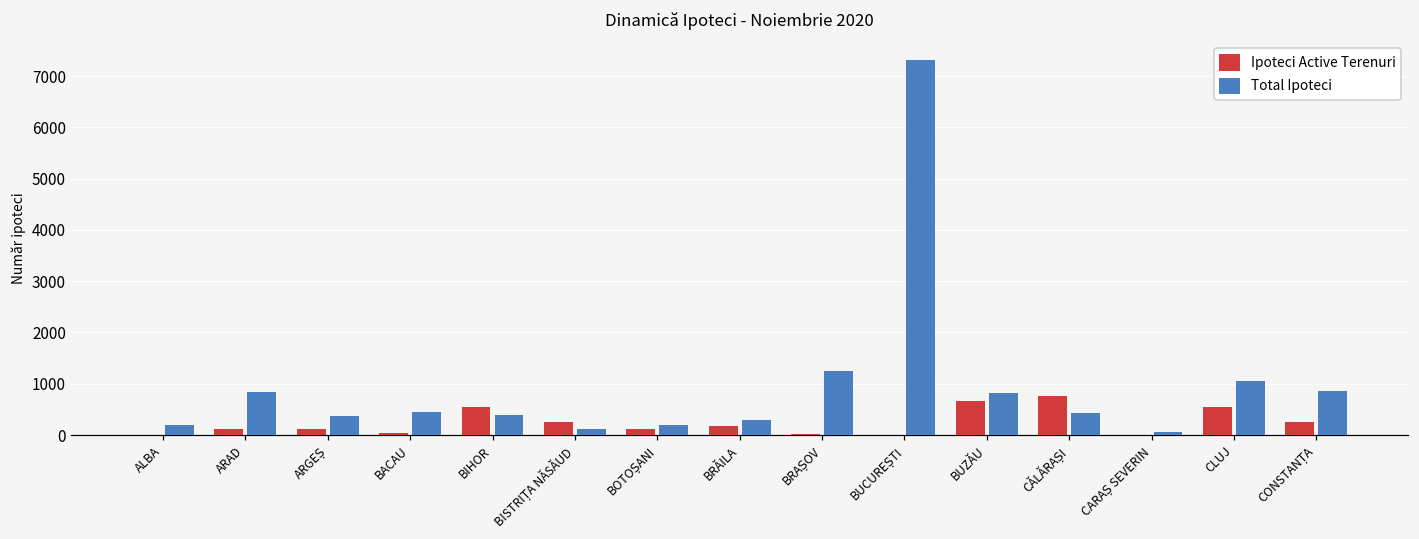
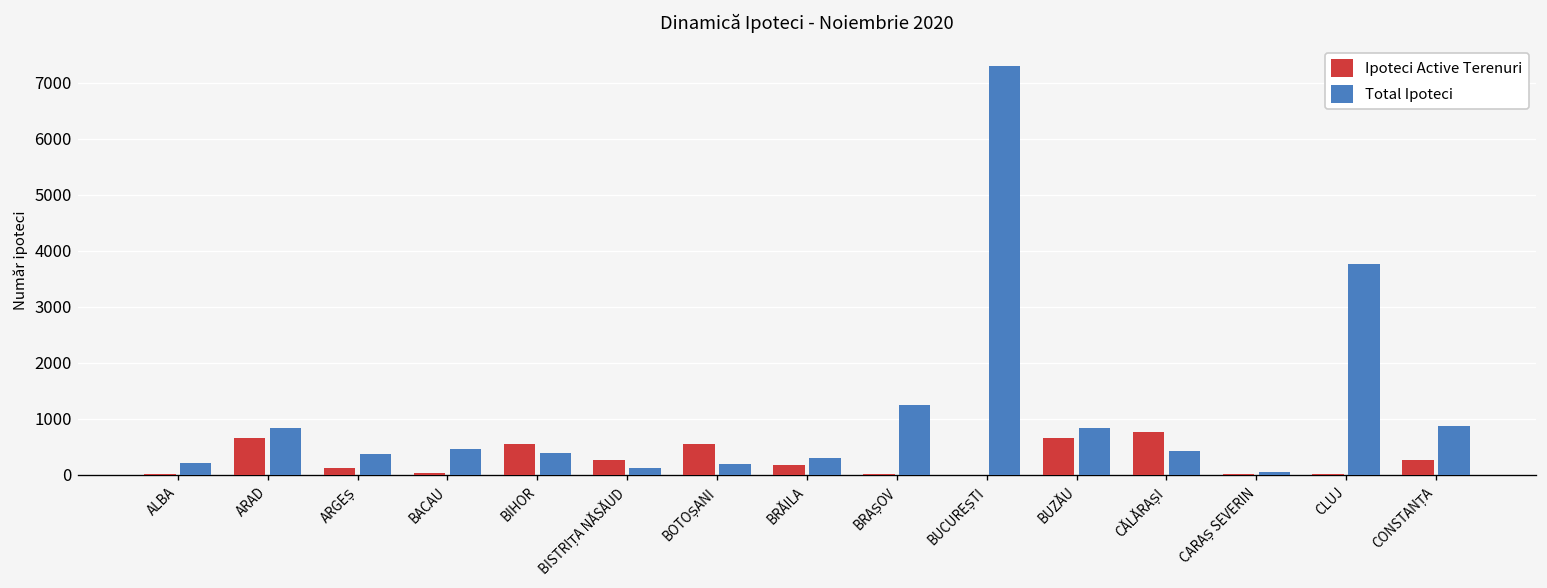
Ipoteci Active Terenuri, ARAD: 100 -> 700
Ipoteci Active Terenuri, BOTOȘANI: 100 -> 500
Ipoteci Active Terenuri, CLUJ: 500 -> 0
Total Ipoteci, CLUJ: 1000 -> 3800
